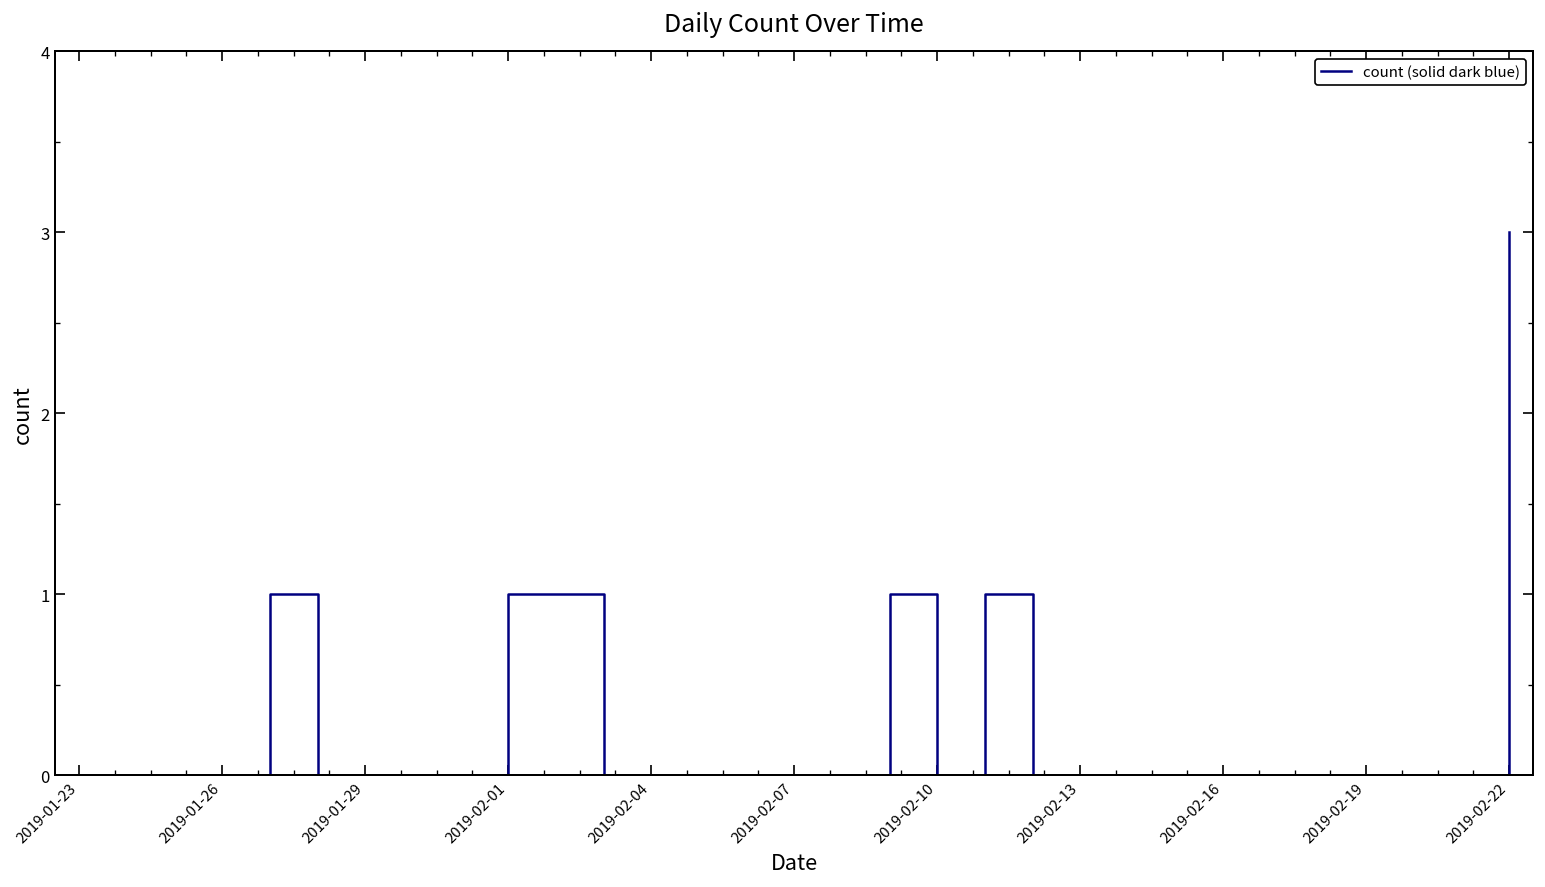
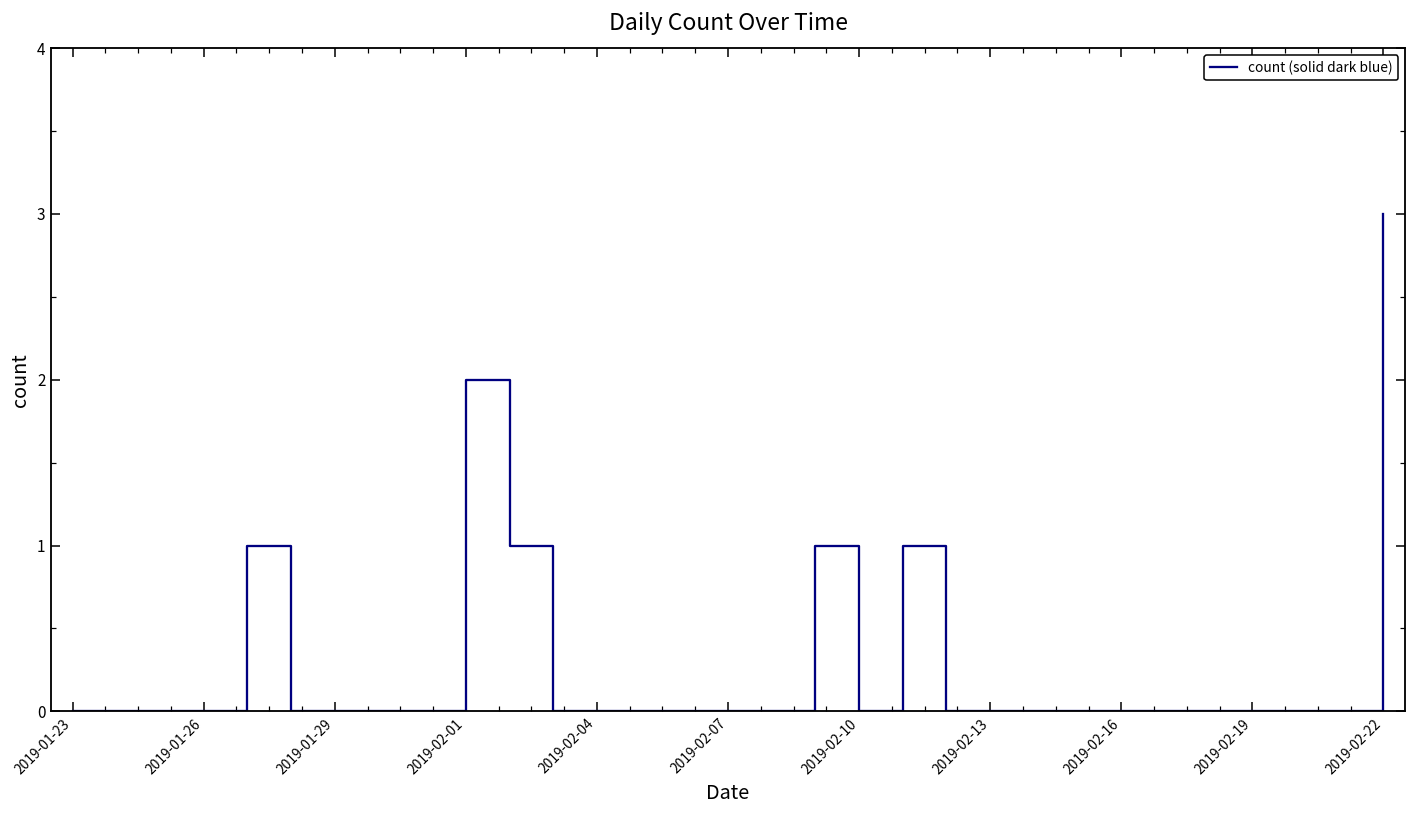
2019-02-01: 1 -> 2
